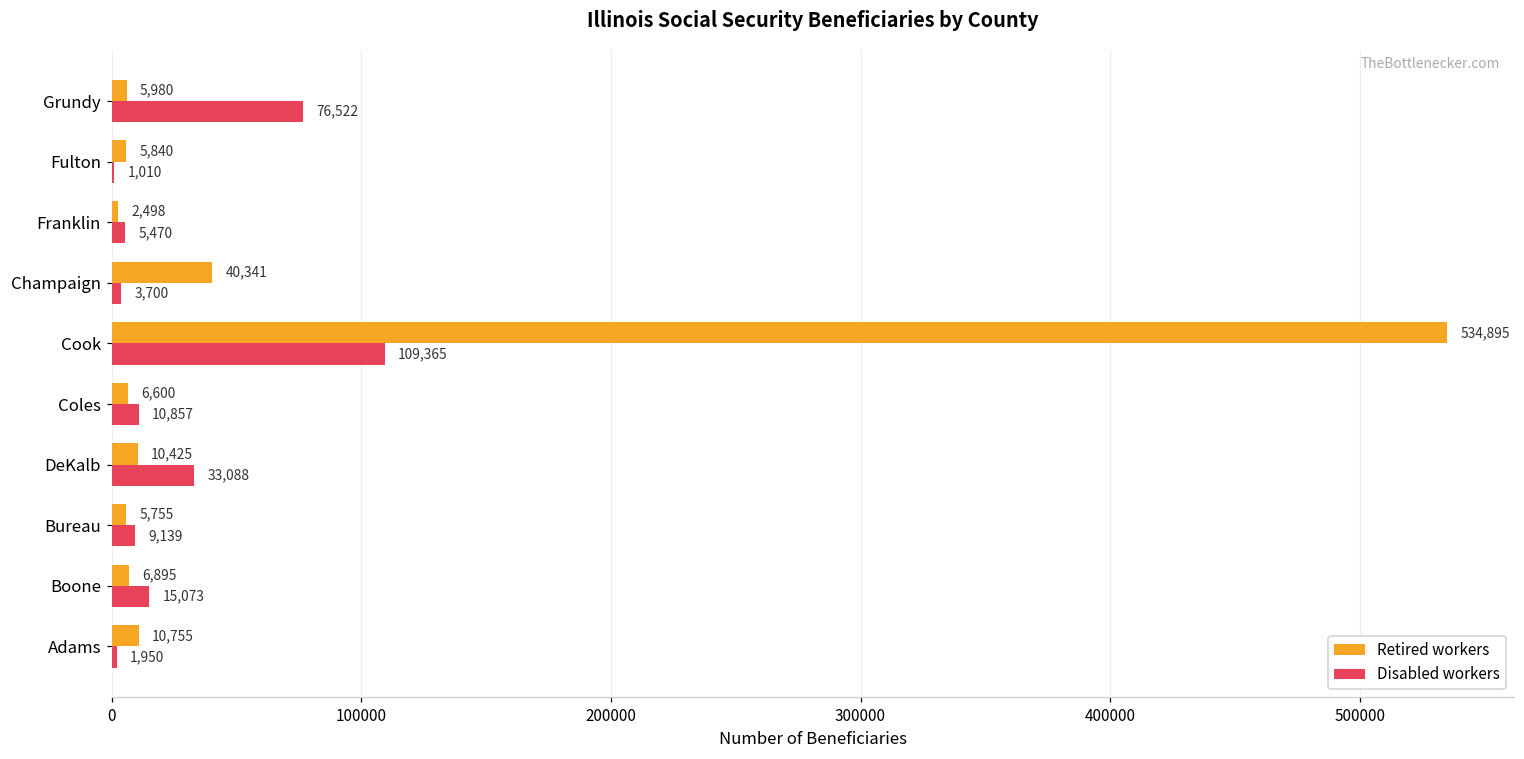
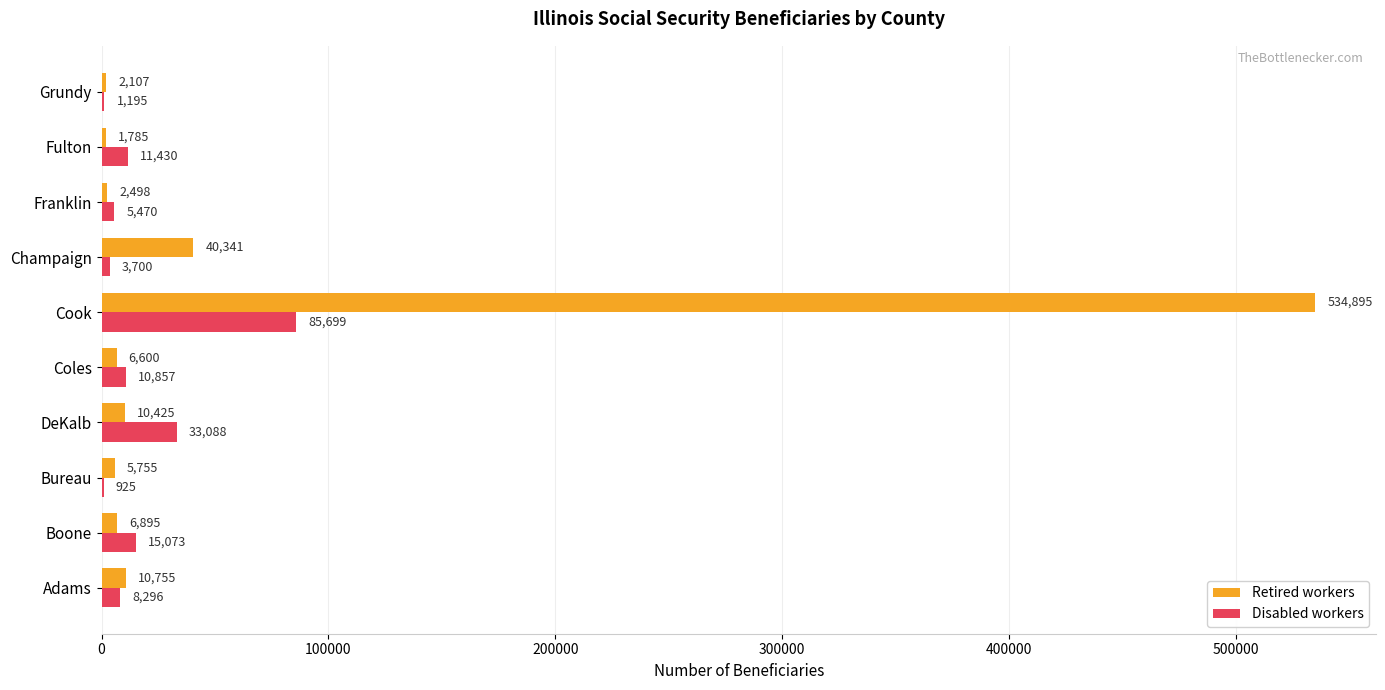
Retired workers, Grundy: 5,980 -> 2,107
Disabled workers, Grundy: 76,522 -> 1,195
Retired workers, Fulton: 5,840 -> 1,785
Disabled workers, Fulton: 1,010 -> 11,430
Disabled workers, Cook: 109,365 -> 85,699
Disabled workers, Bureau: 9,139 -> 925
Disabled workers, Adams: 1,950 -> 8,296
